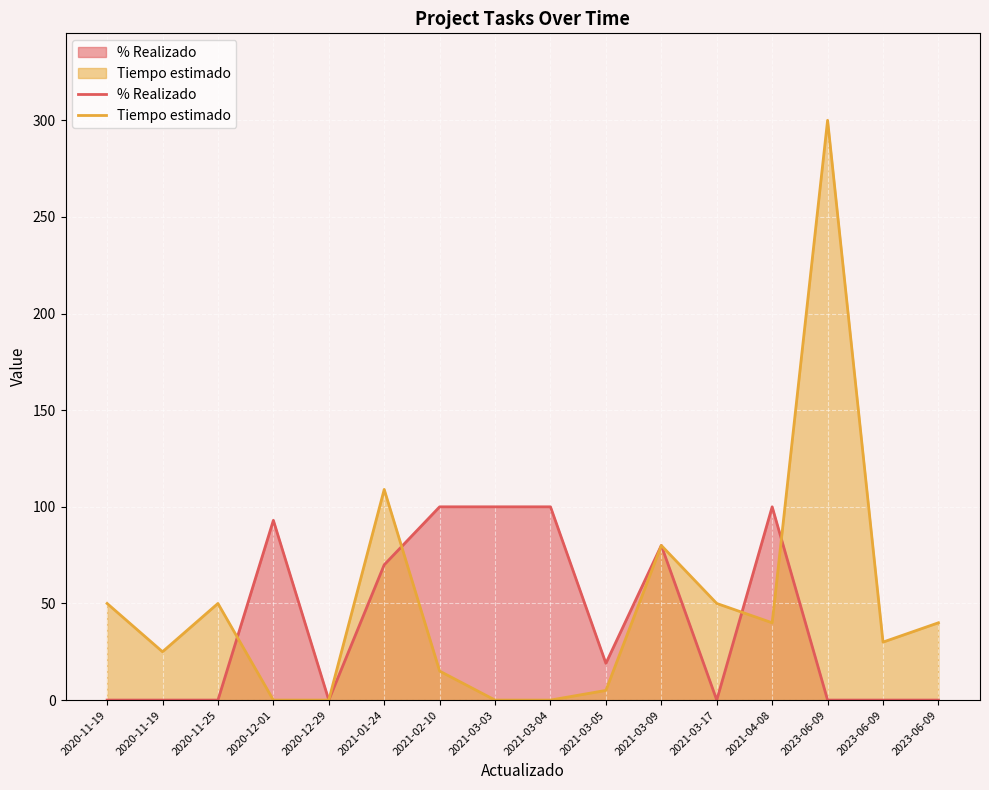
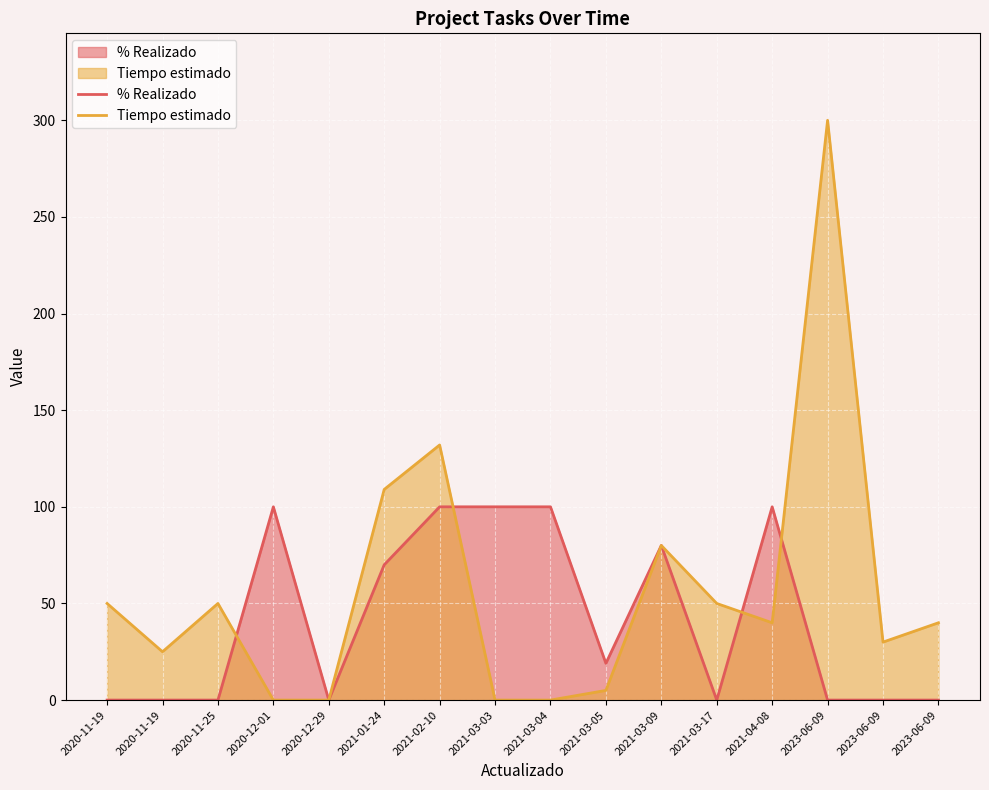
% Realizado, 2020-12-01: 93 -> 100
Tiempo estimado, 2021-02-10: 15 -> 132
